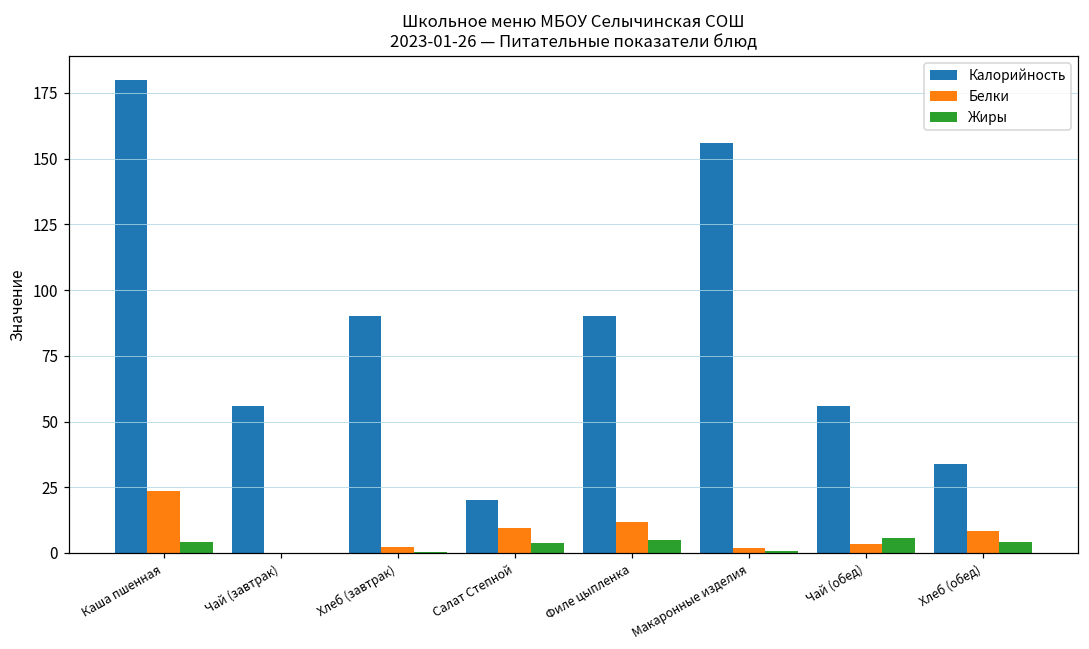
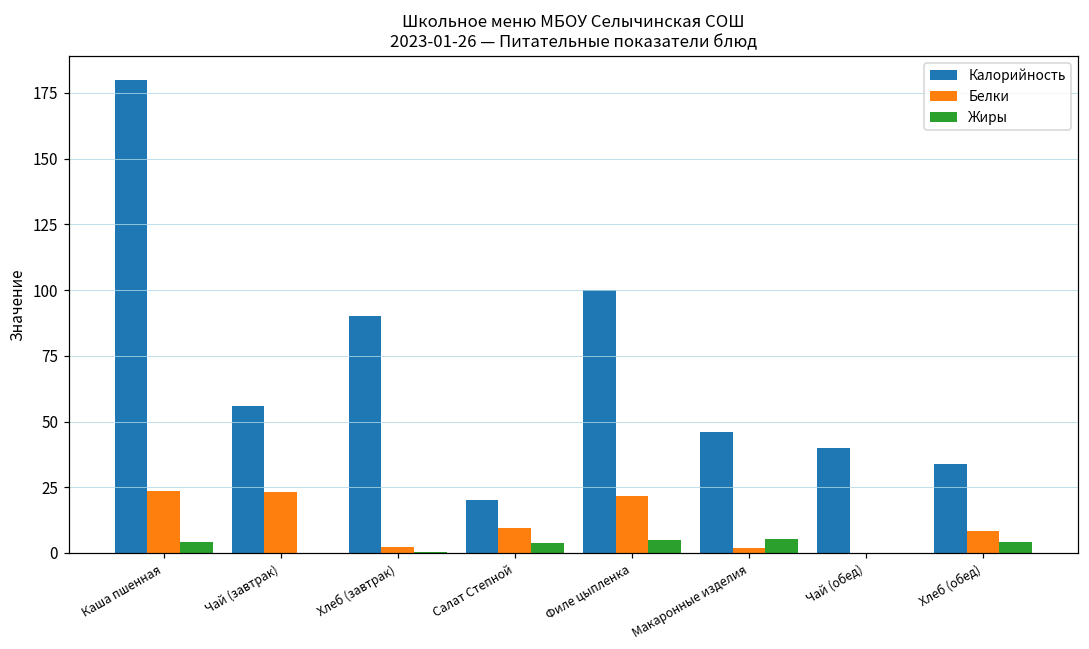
Белки, Чай (завтрак): 0 -> 23
Калорийность, Филе цыпленка: 90 -> 100
Белки, Филе цыпленка: 12 -> 22
Калорийность, Макаронные изделия: 156 -> 46
Жиры, Макаронные изделия: 1 -> 5
Калорийность, Чай (обед): 56 -> 40
Белки, Чай (обед): 4 -> 0
Жиры, Чай (обед): 6 -> 0
